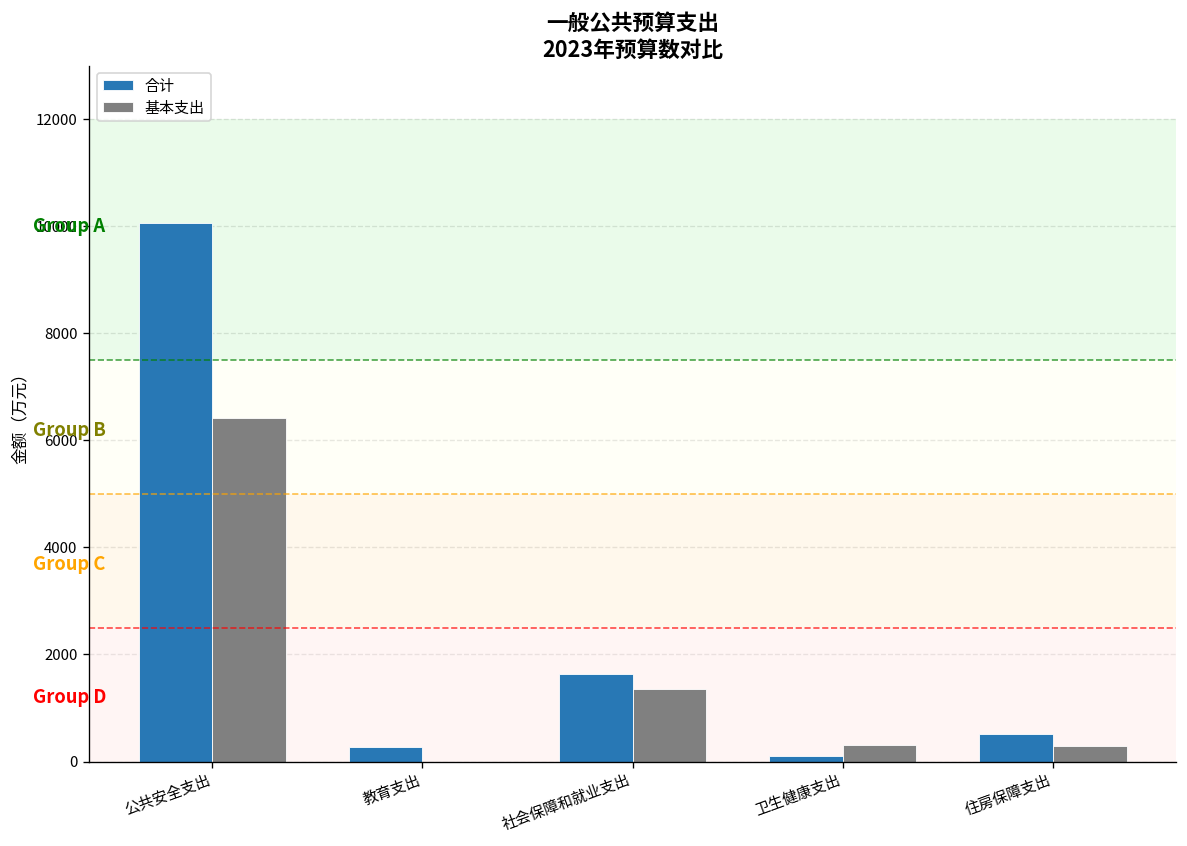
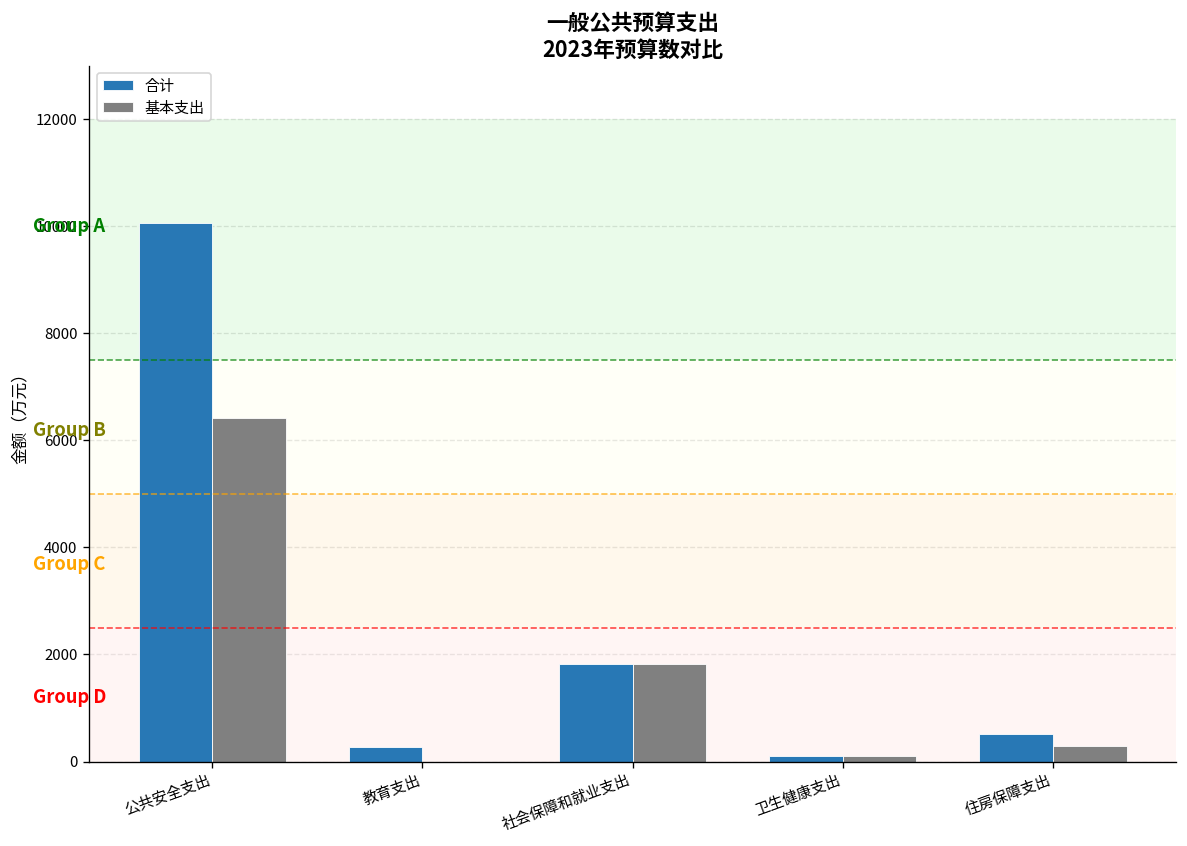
合计, 社会保障和就业支出: 1600 -> 1800
基本支出, 社会保障和就业支出: 1300 -> 1800
基本支出, 卫生健康支出: 300 -> 100
